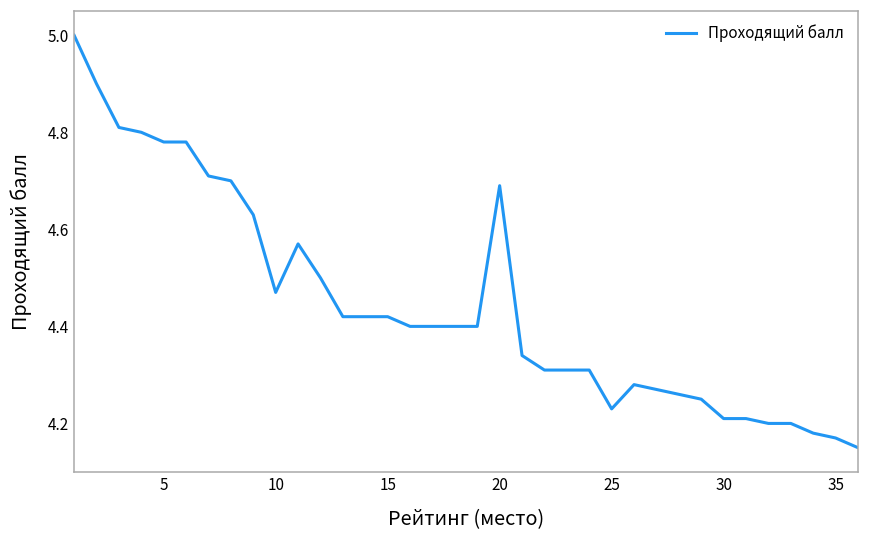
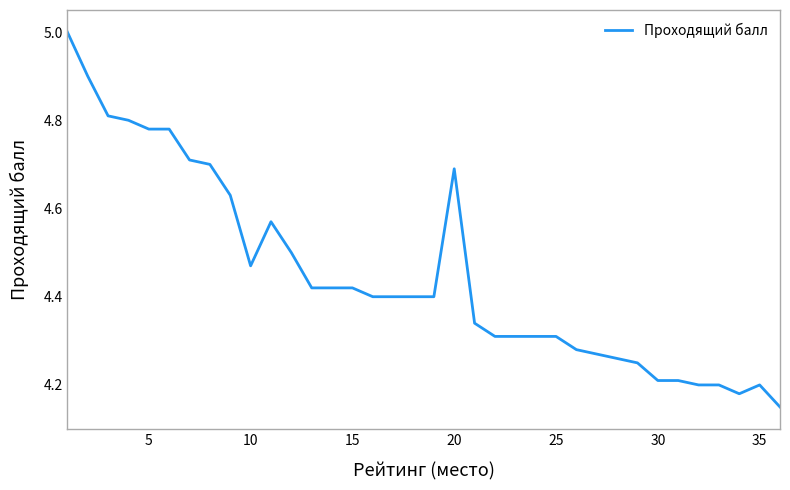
25: 4.23 -> 4.31
35: 4.17 -> 4.20
